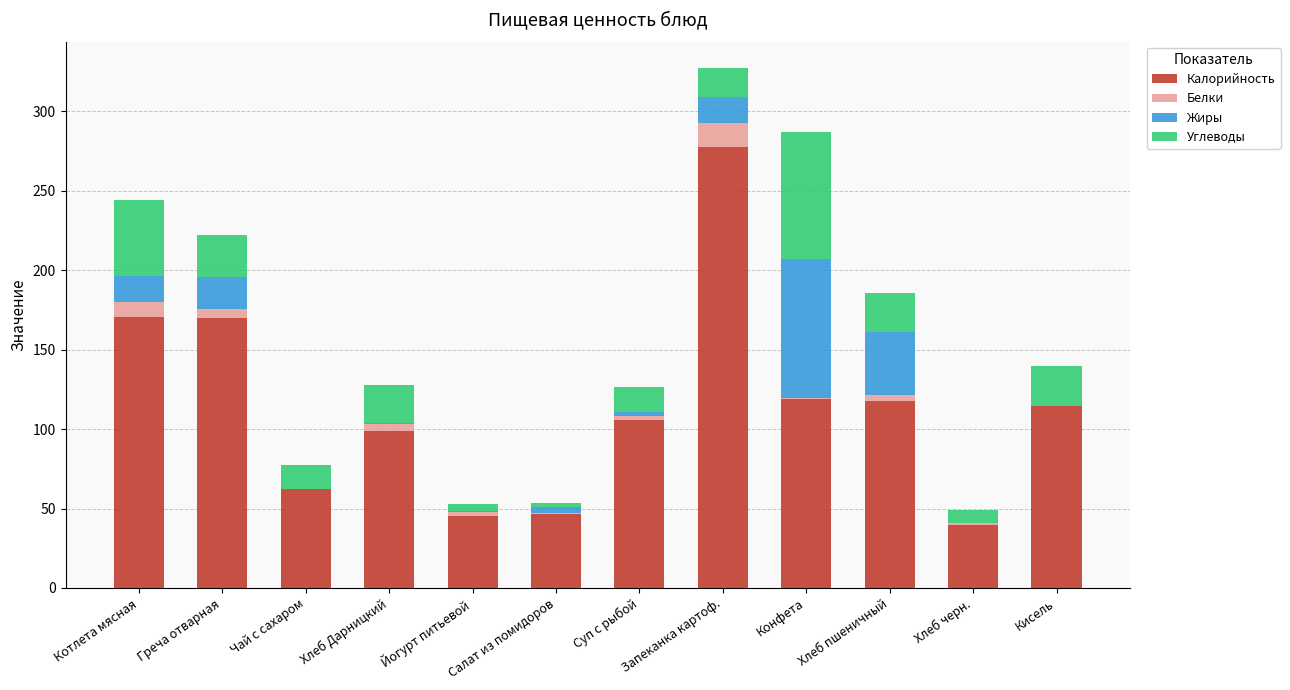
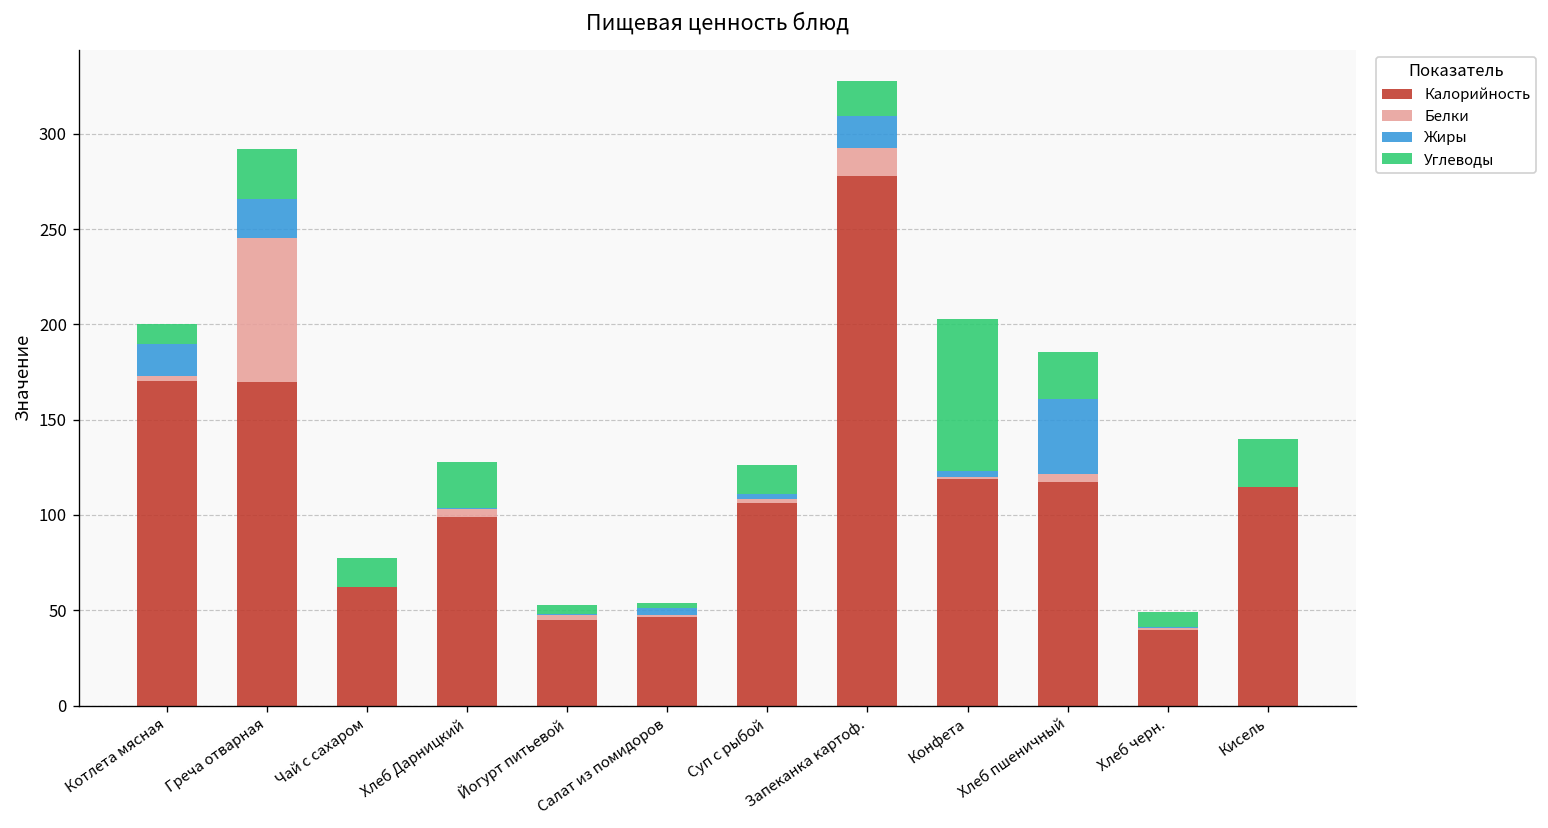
Белки, Котлета мясная: 9 -> 3
Углеводы, Котлета мясная: 47 -> 10
Белки, Греча отварная: 5 -> 75
Жиры, Конфета: 87 -> 3
